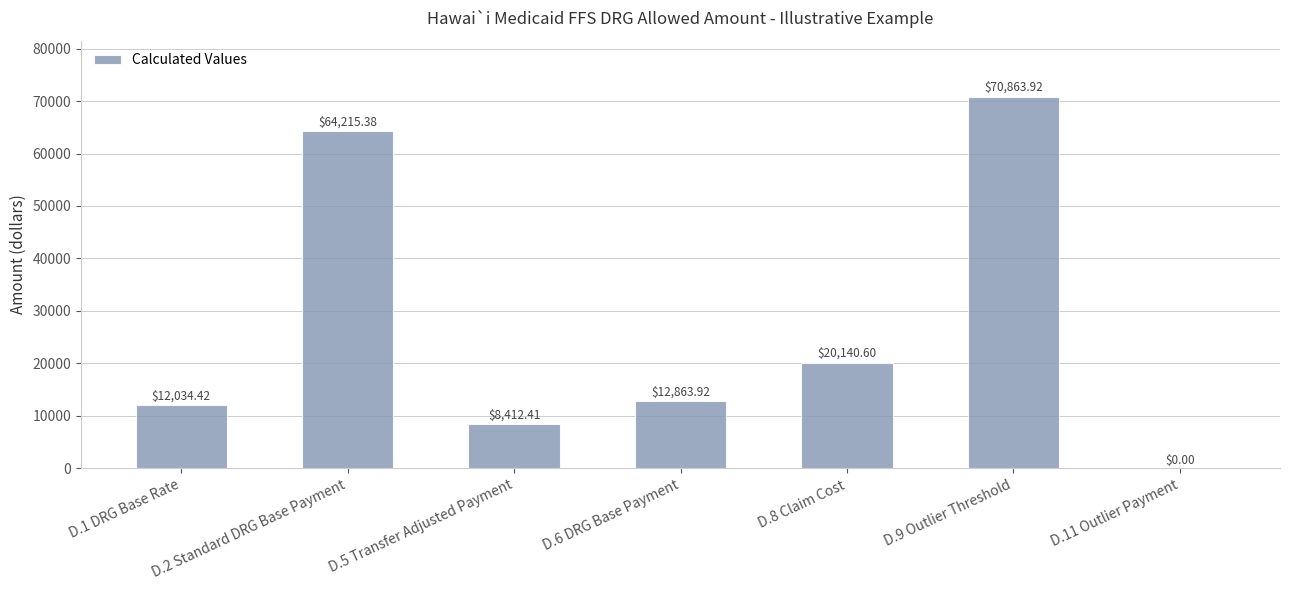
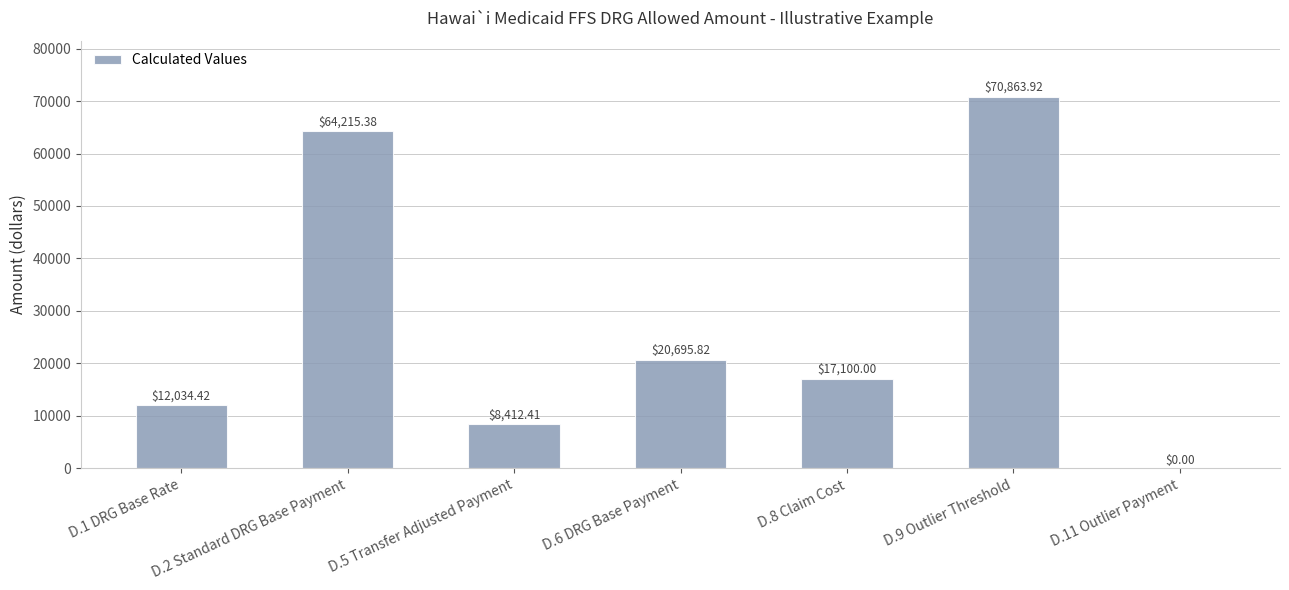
D.6 DRG Base Payment: $12,863.92 -> $20,695.82
D.8 Claim Cost: $20,140.60 -> $17,100.00
